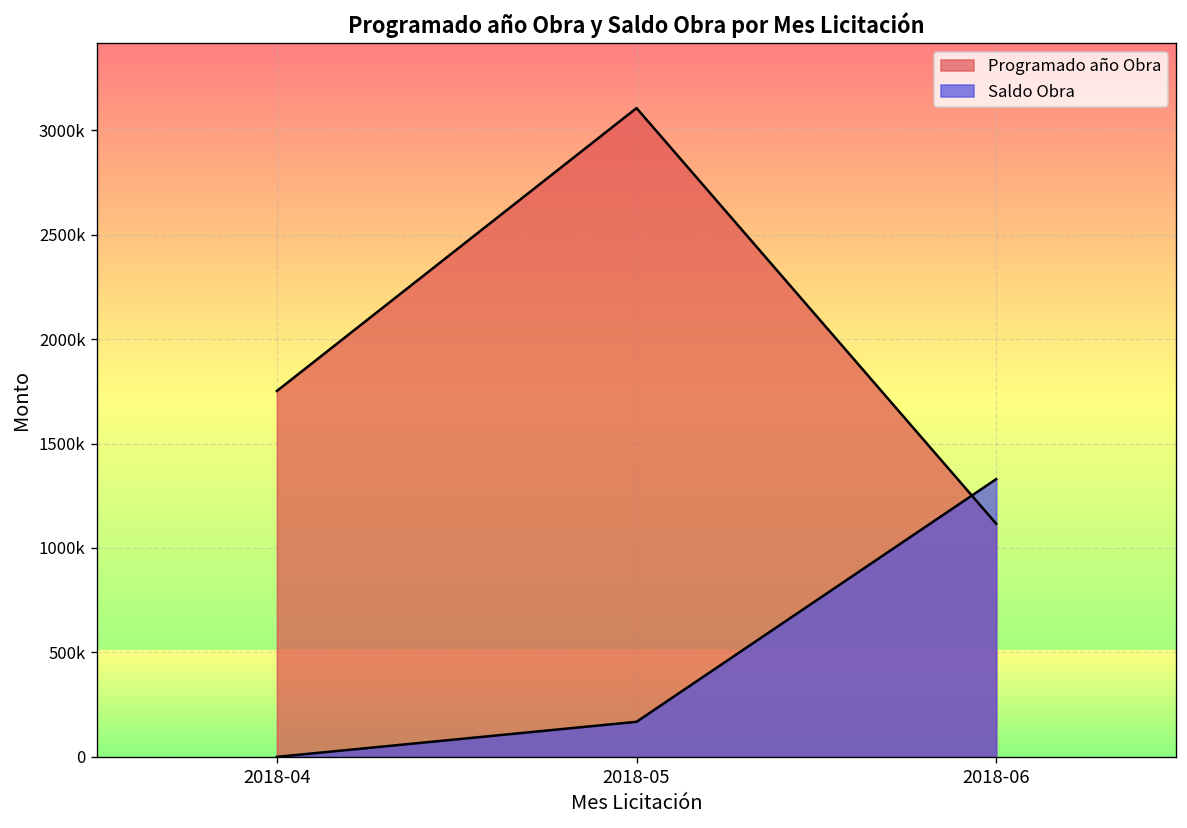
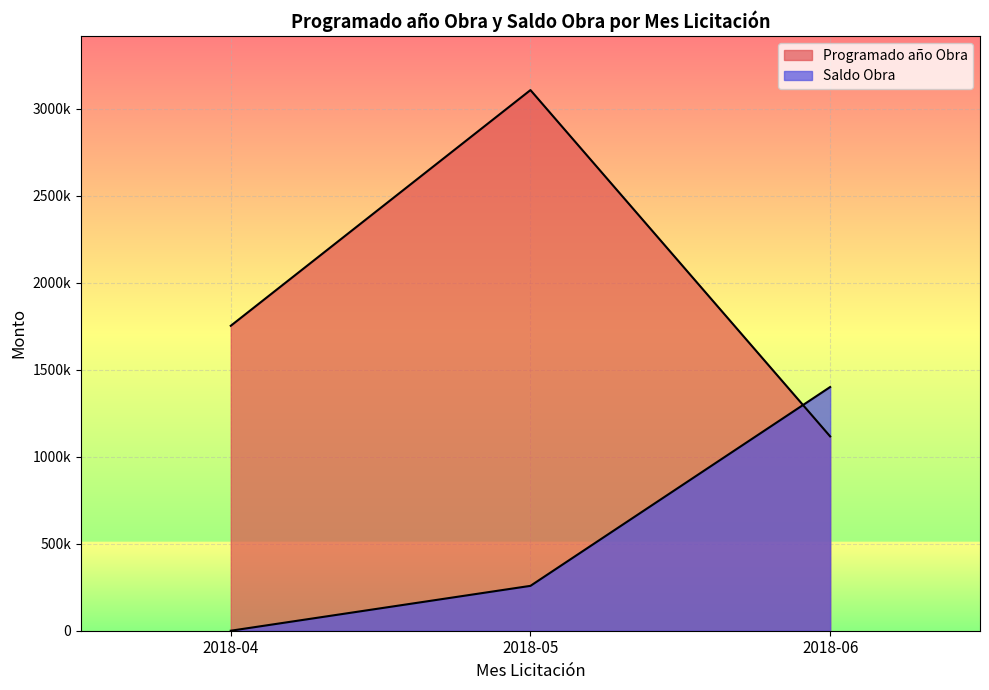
Saldo Obra, 2018-05: 170000 -> 260000
Saldo Obra, 2018-06: 1330000 -> 1400000
